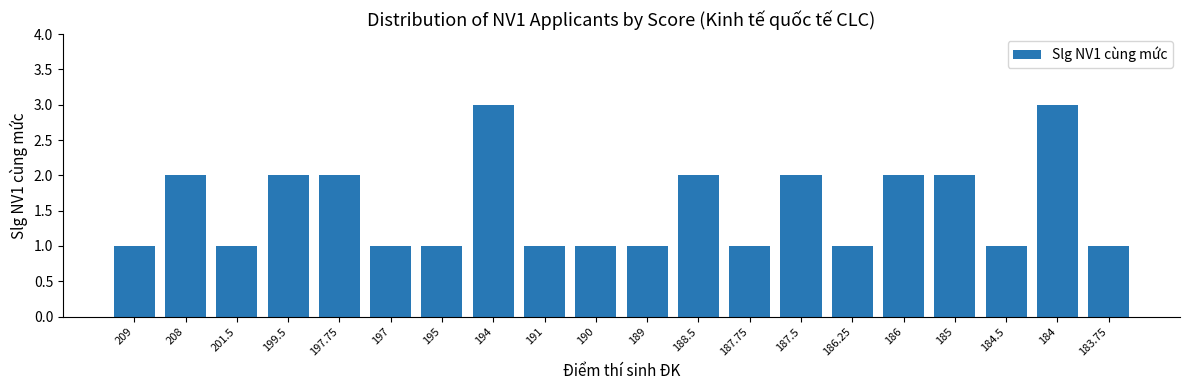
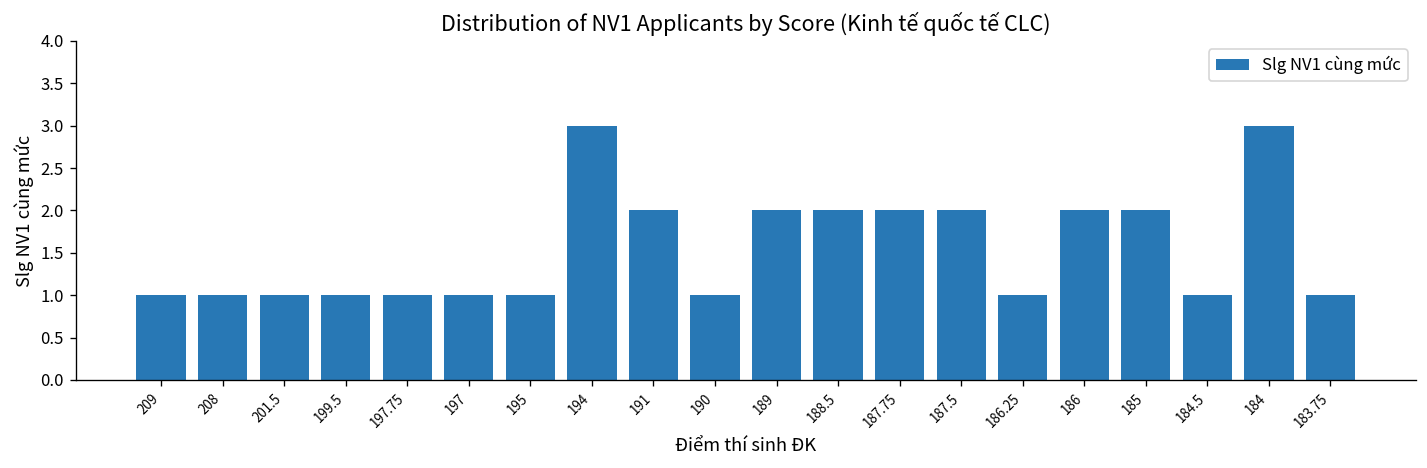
208: 2 -> 1
199.5: 2 -> 1
197.75: 2 -> 1
191: 1 -> 2
189: 1 -> 2
187.75: 1 -> 2
